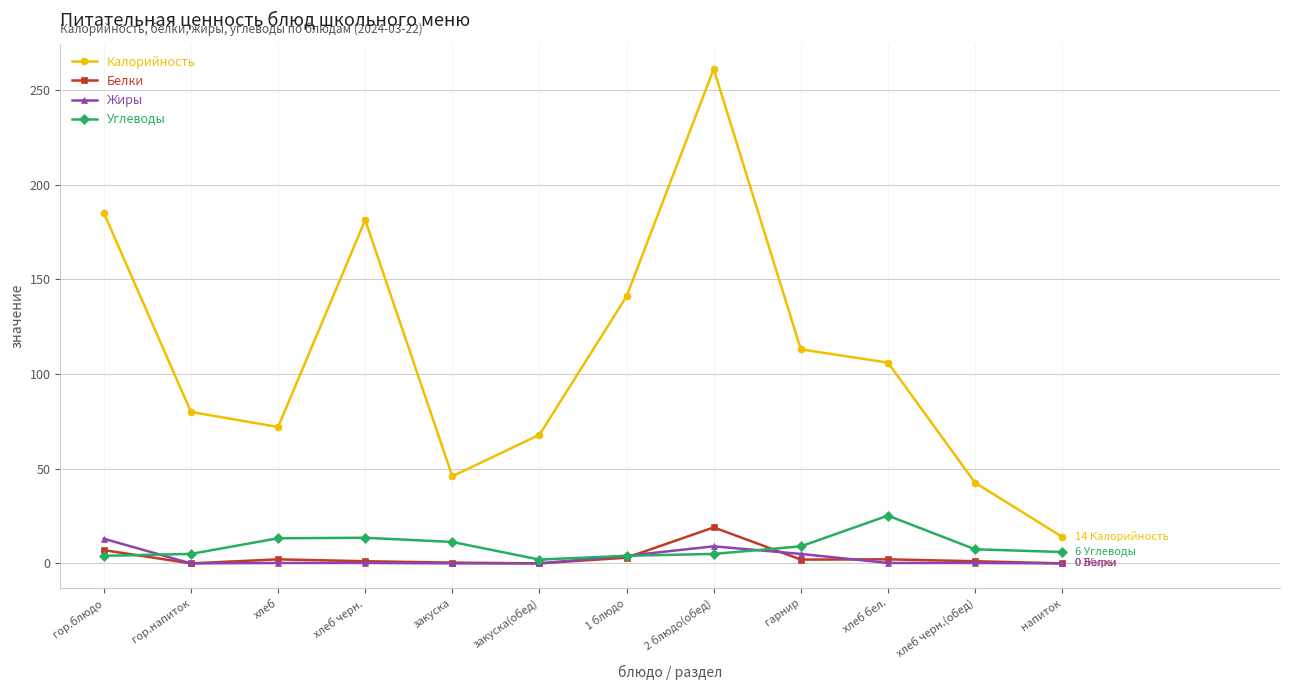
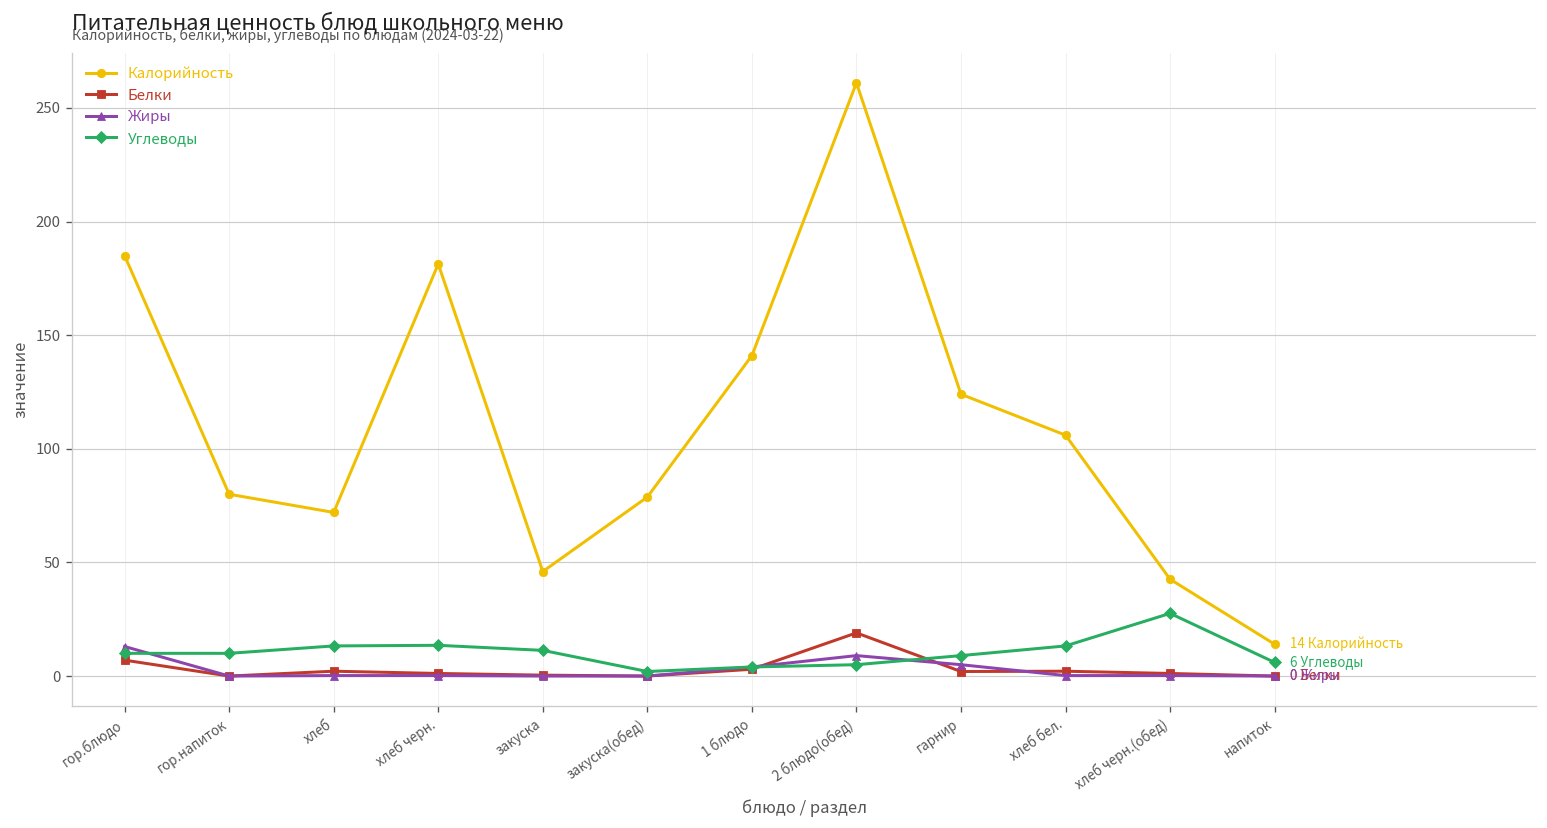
Углеводы, гор.блюдо: 4 -> 10
Углеводы, гор.напиток: 5 -> 10
Калорийность, закуска(обед): 68 -> 79
Калорийность, гарнир: 113 -> 124
Углеводы, хлеб бел.: 25 -> 13
Углеводы, хлеб черн.(обед): 7 -> 28
